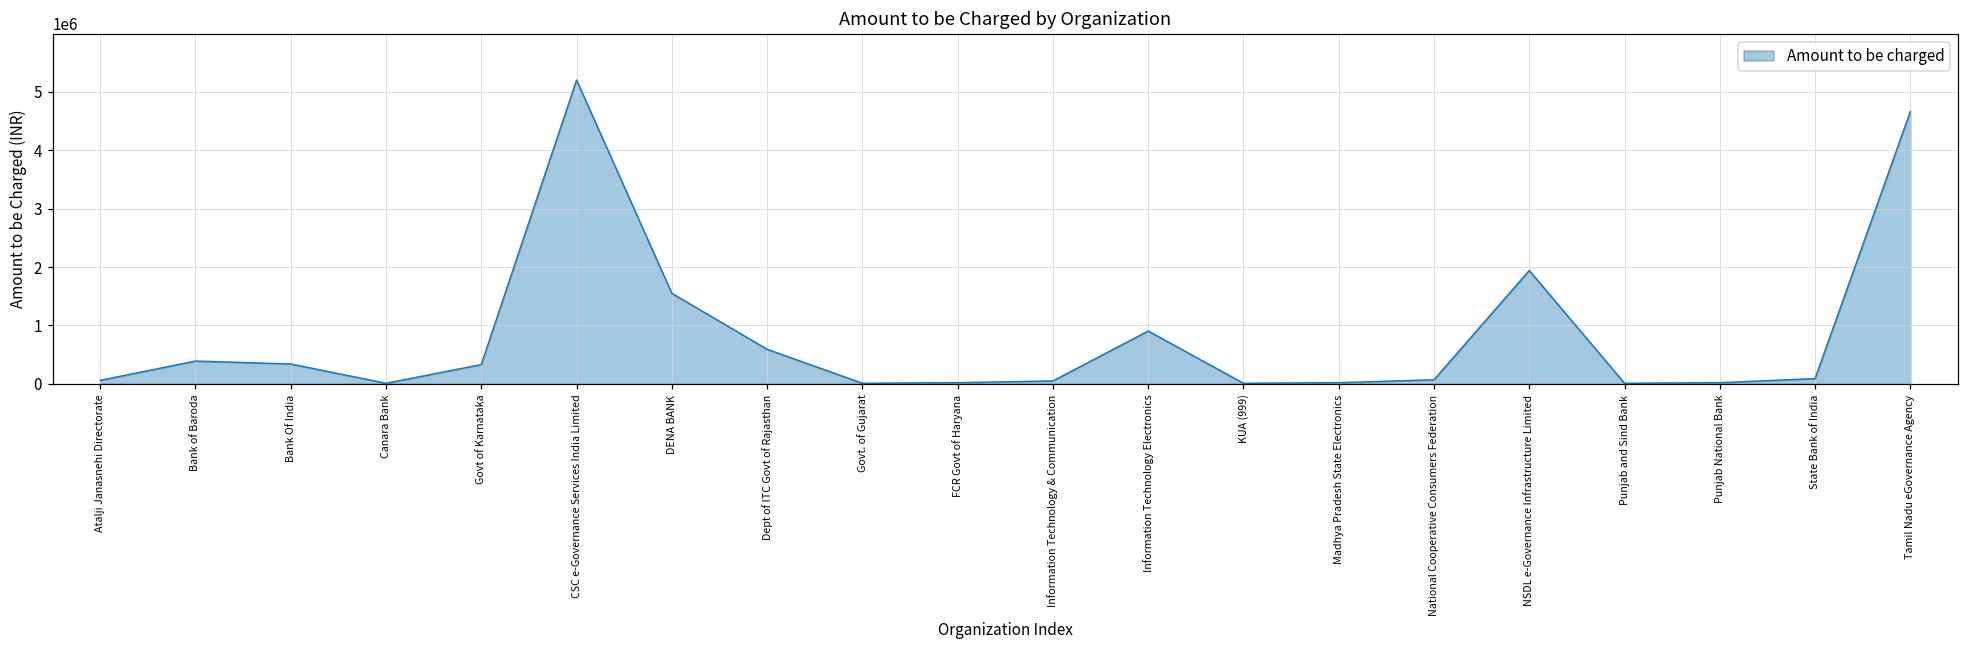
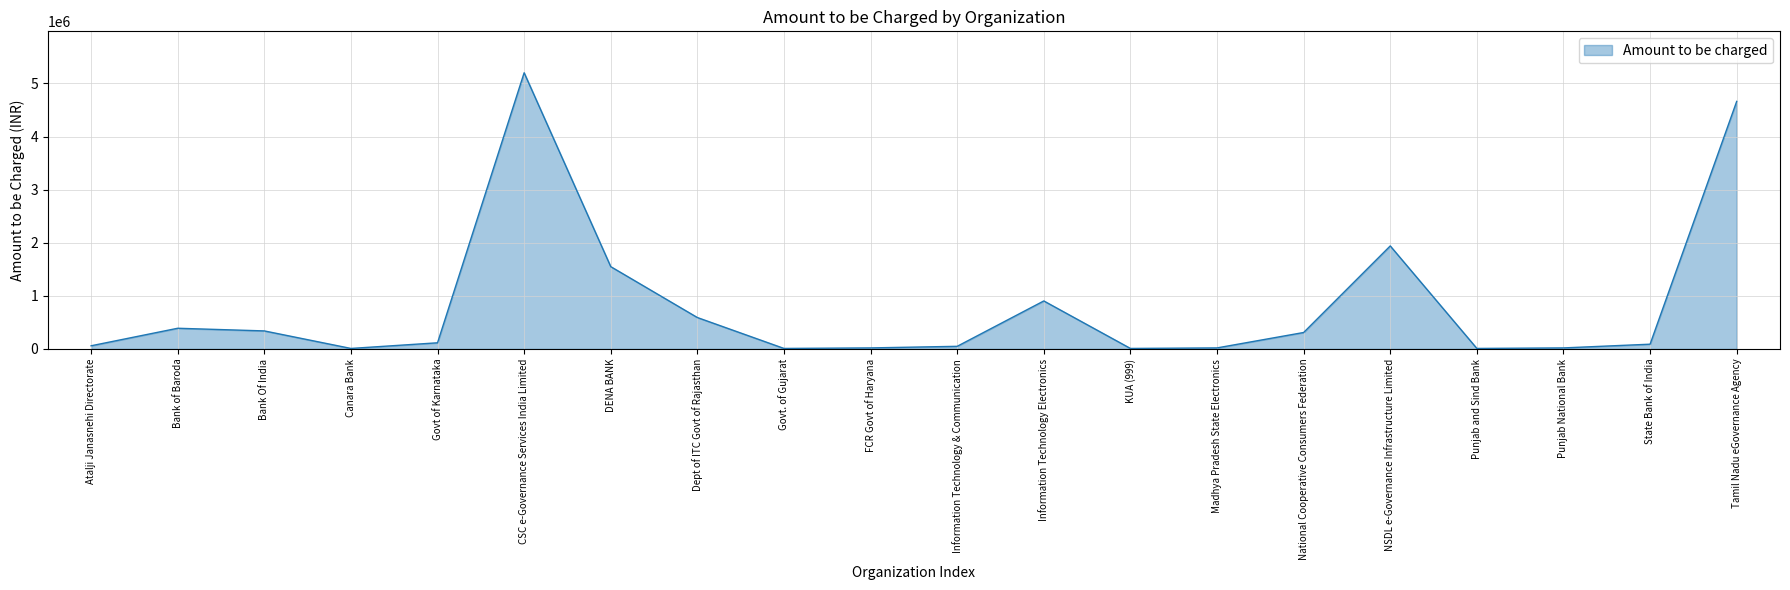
Govt of Karnataka: 300000 -> 100000
National Cooperative Consumers Federation: 100000 -> 300000
